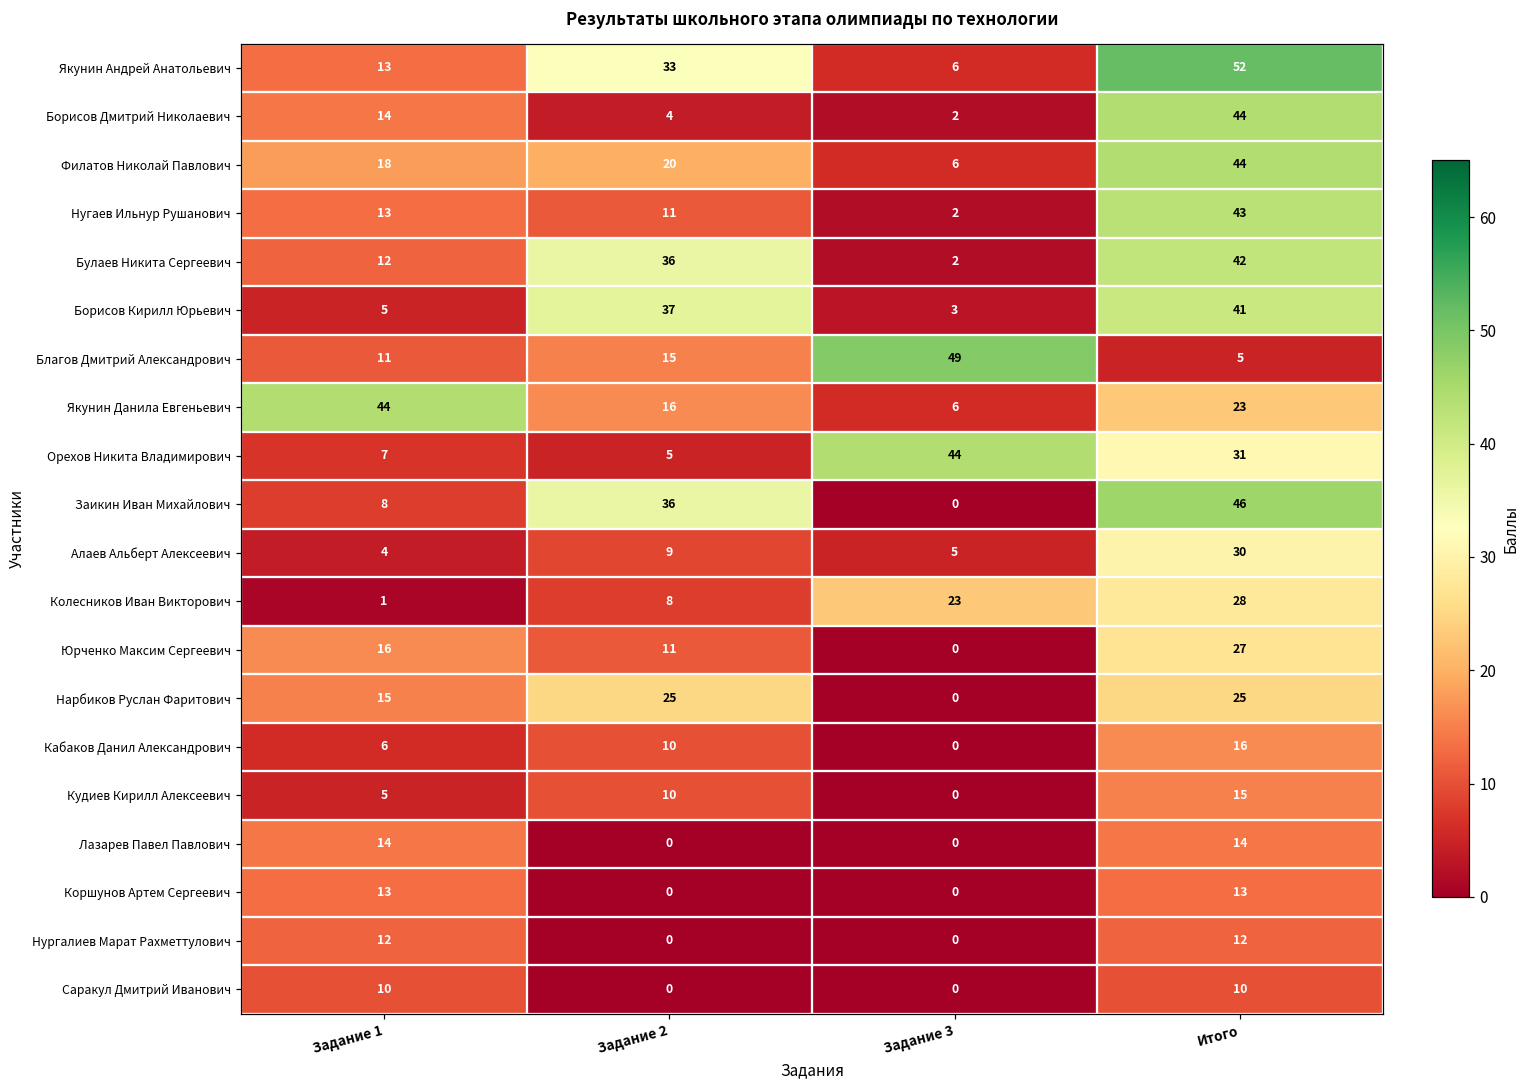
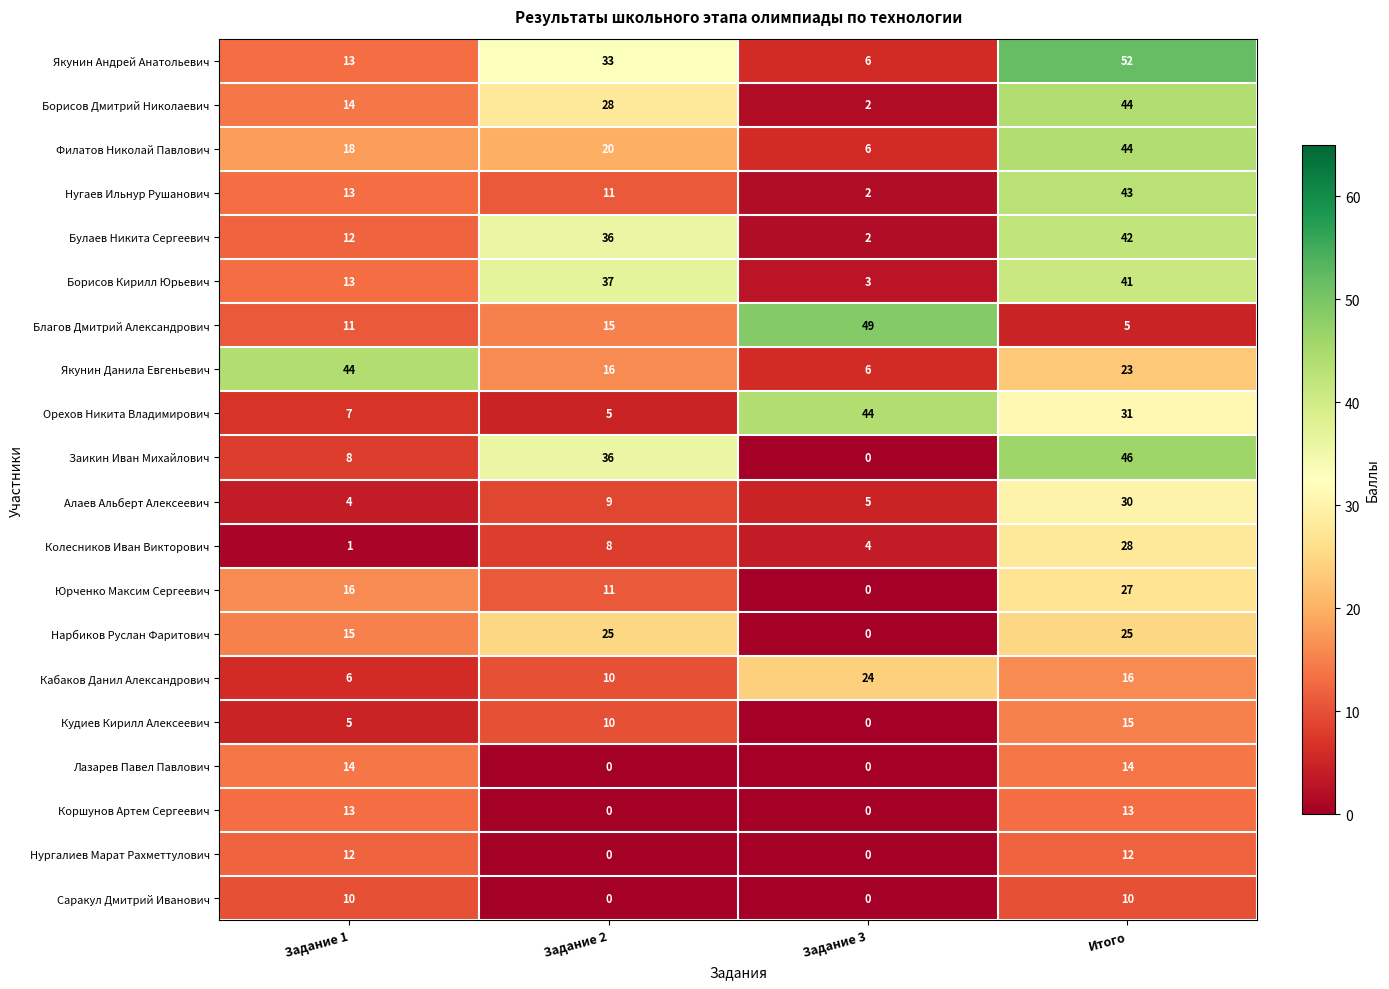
Борисов Дмитрий Николаевич, Задание 2: 4 -> 28
Борисов Кирилл Юрьевич, Задание 1: 5 -> 13
Колесников Иван Викторович, Задание 3: 23 -> 4
Кабаков Данил Александрович, Задание 3: 0 -> 24
